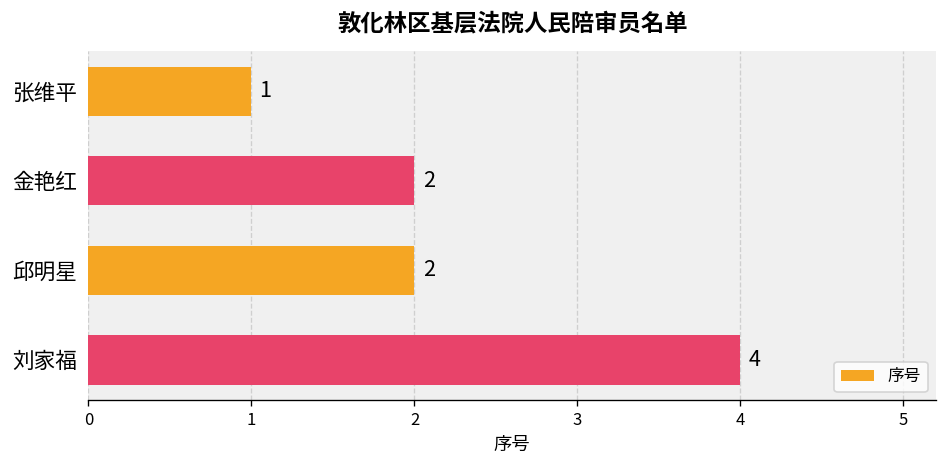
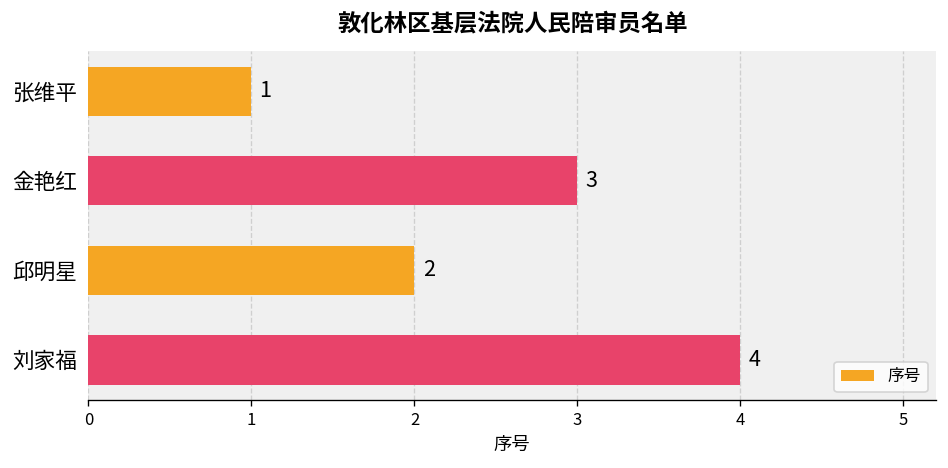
金艳红: 2 -> 3
